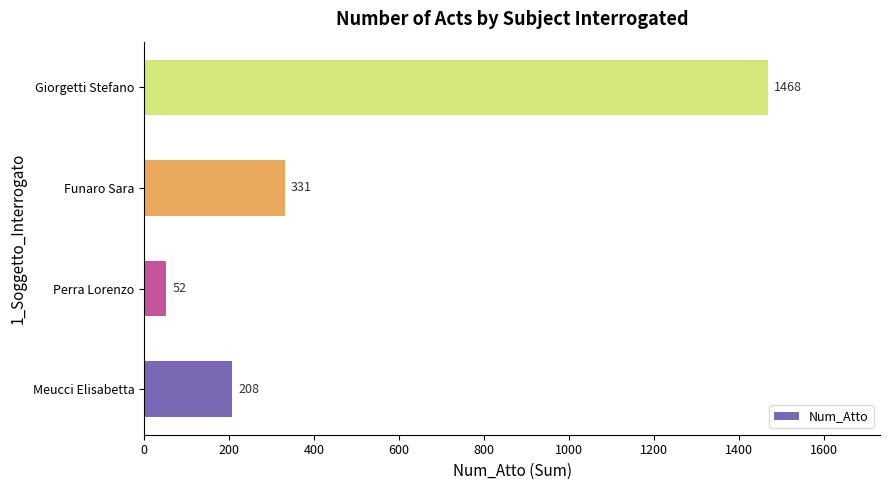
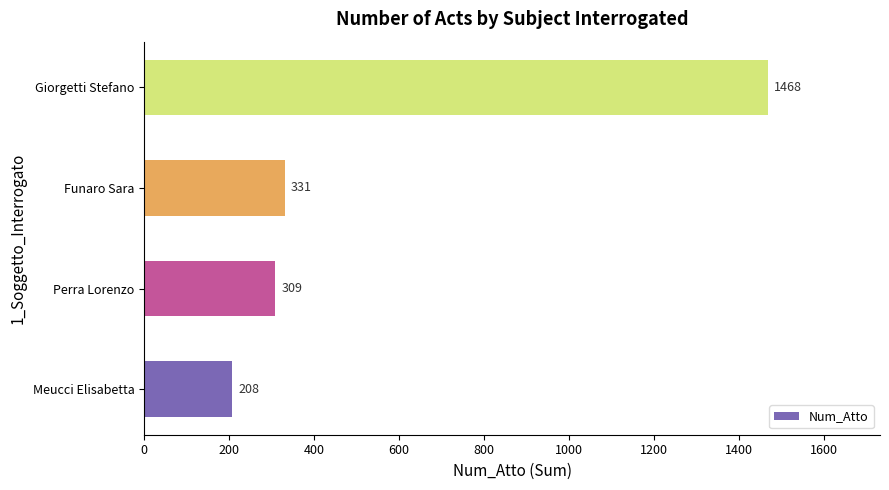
Perra Lorenzo: 52 -> 309
